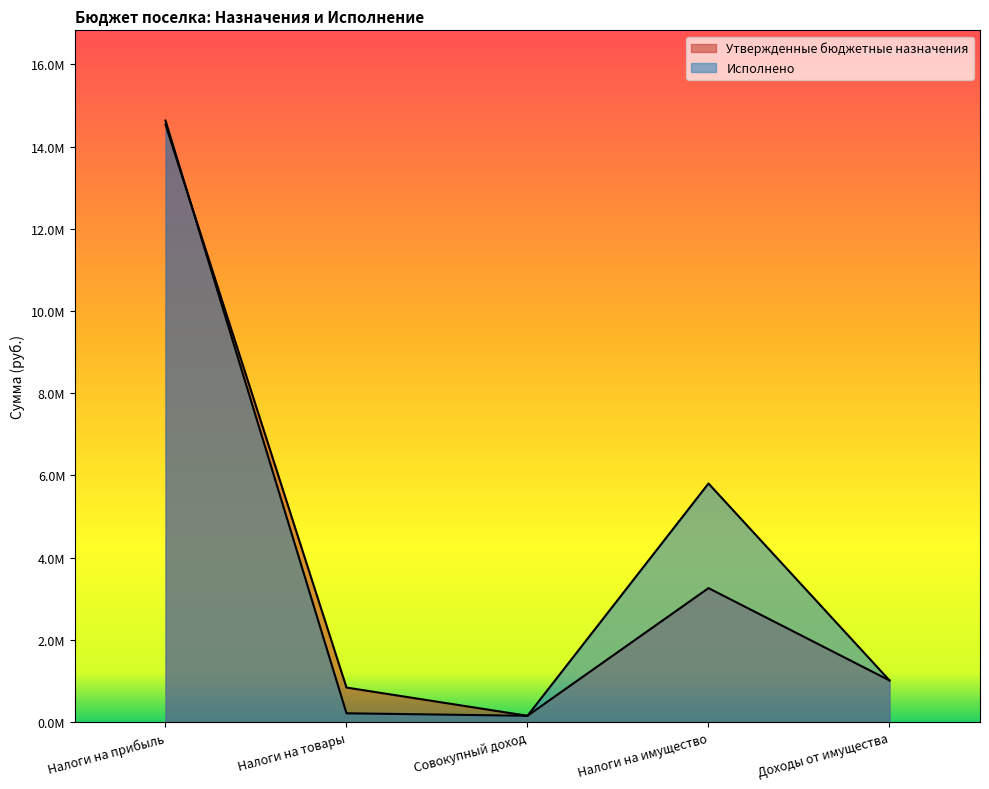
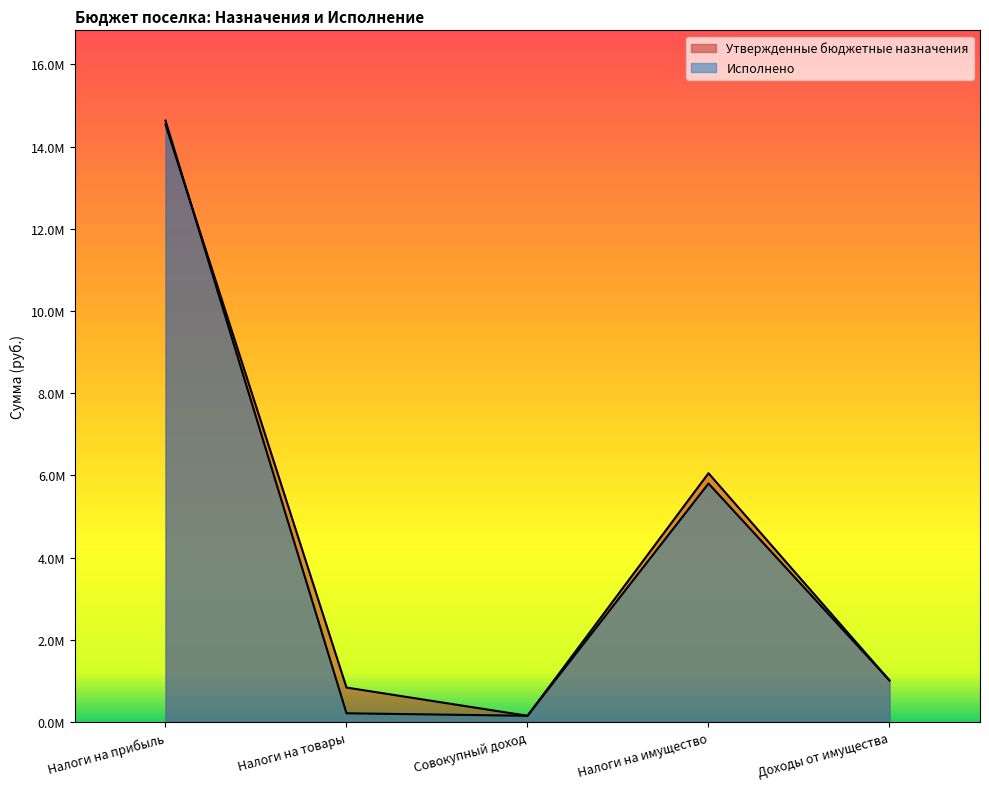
Утвержденные бюджетные назначения, Налоги на имущество: 3300000 -> 6100000
